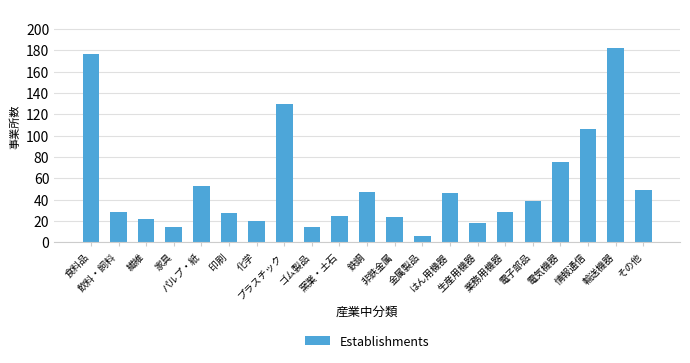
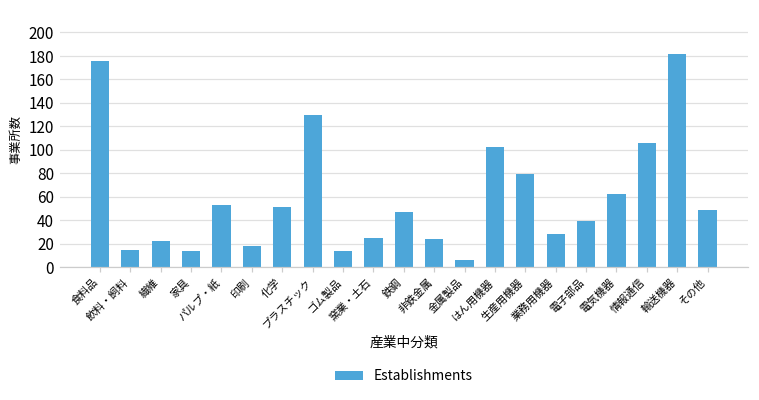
飲料・飼料: 28 -> 15
印刷: 27 -> 18
化学: 20 -> 51
はん用機器: 46 -> 102
生産用機器: 18 -> 79
電気機器: 75 -> 62
